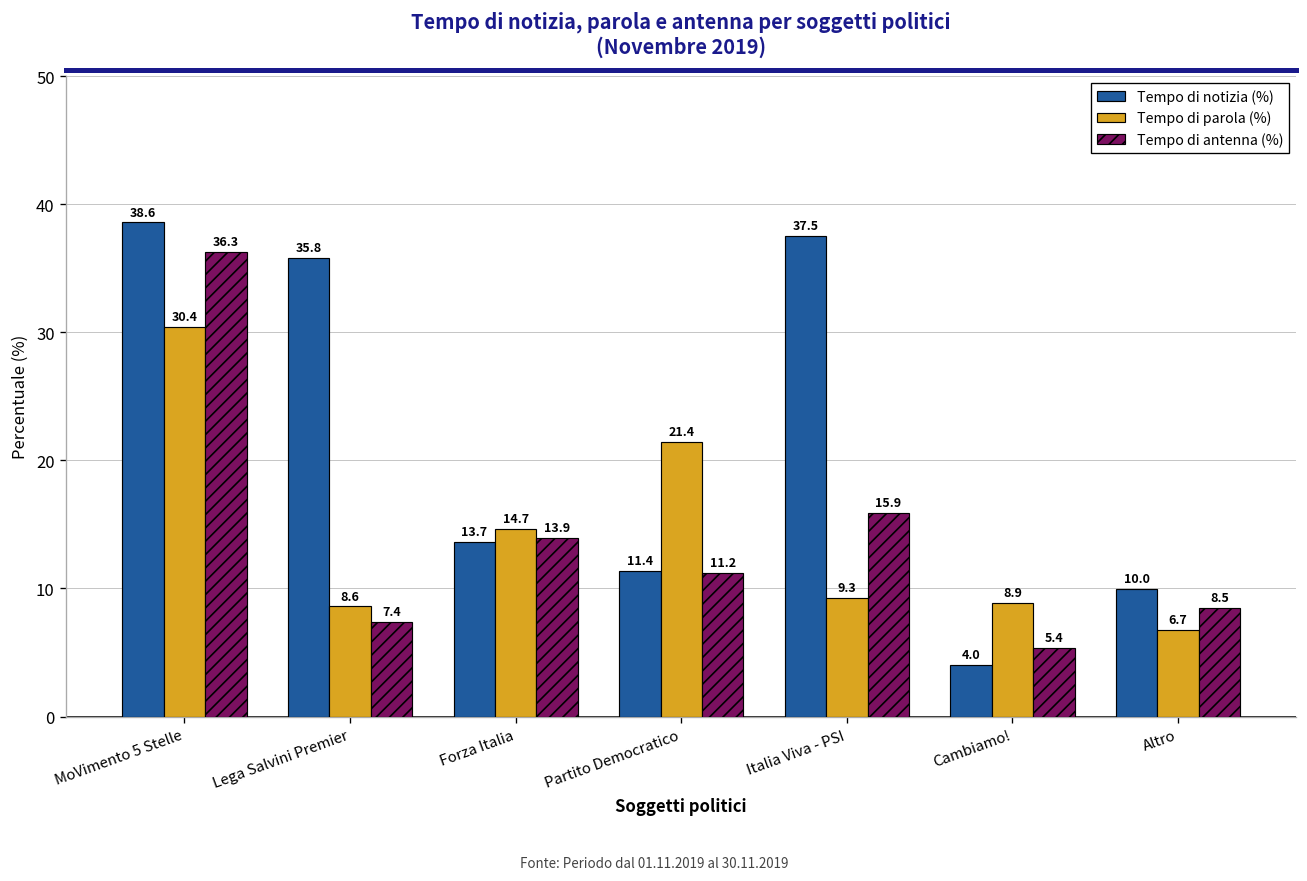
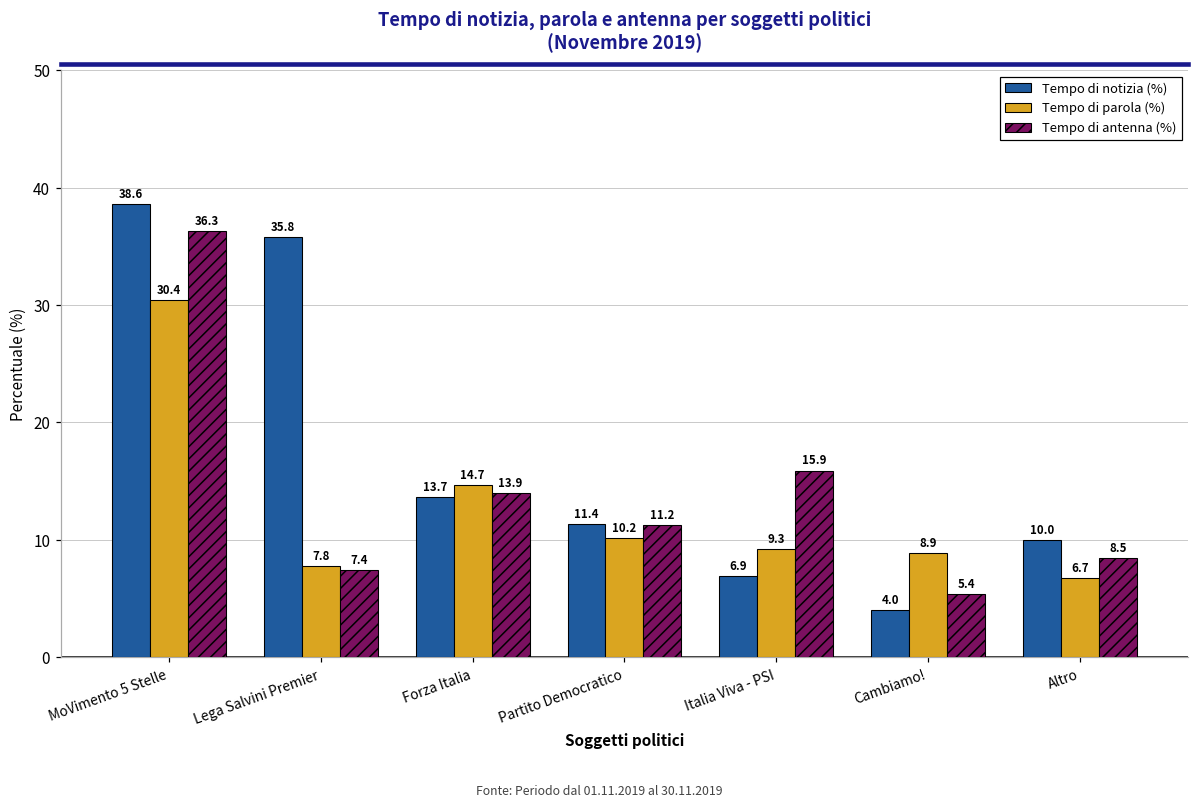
Tempo di parola (%), Lega Salvini Premier: 8.6 -> 7.8
Tempo di parola (%), Partito Democratico: 21.4 -> 10.2
Tempo di notizia (%), Italia Viva - PSI: 37.5 -> 6.9
